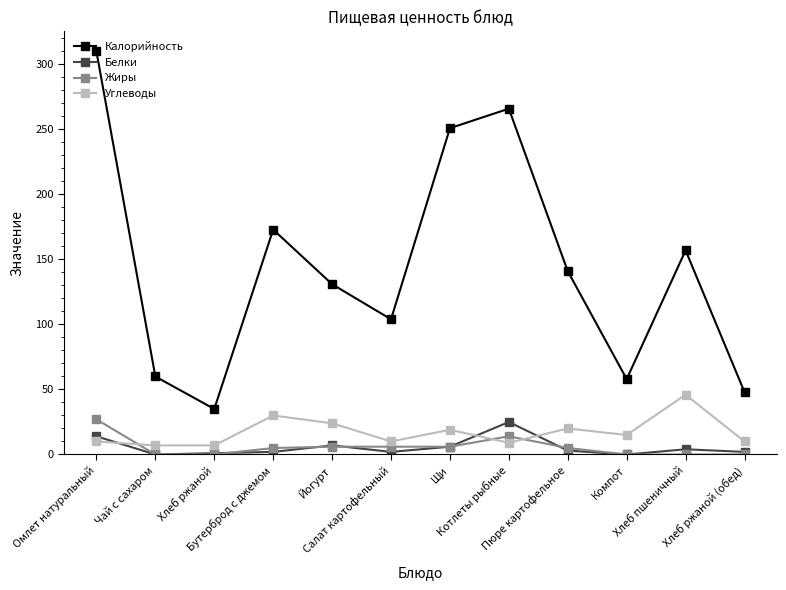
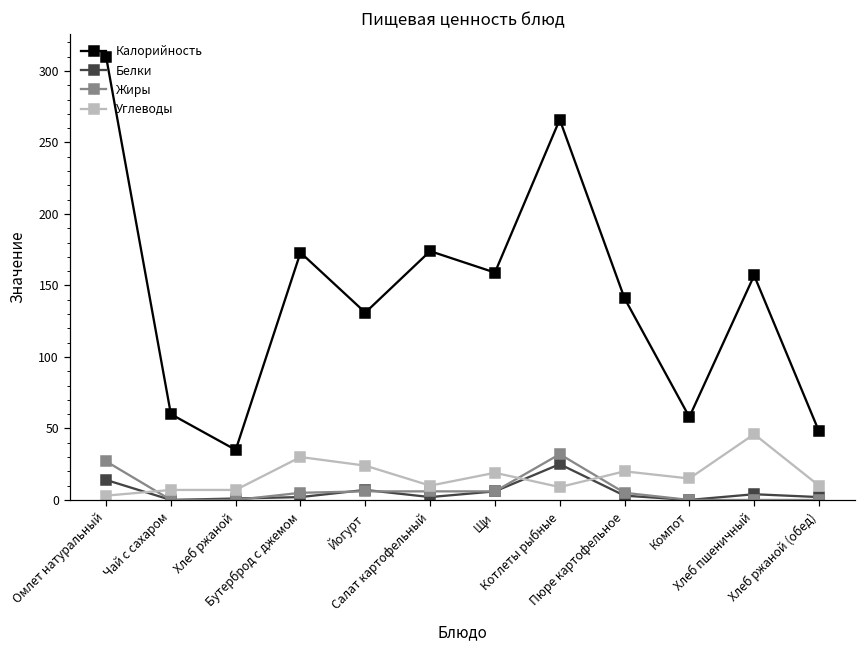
Углеводы, Омлет натуральный: 10 -> 3
Калорийность, Салат картофельный: 104 -> 174
Калорийность, Щи: 251 -> 159
Жиры, Котлеты рыбные: 14 -> 32
